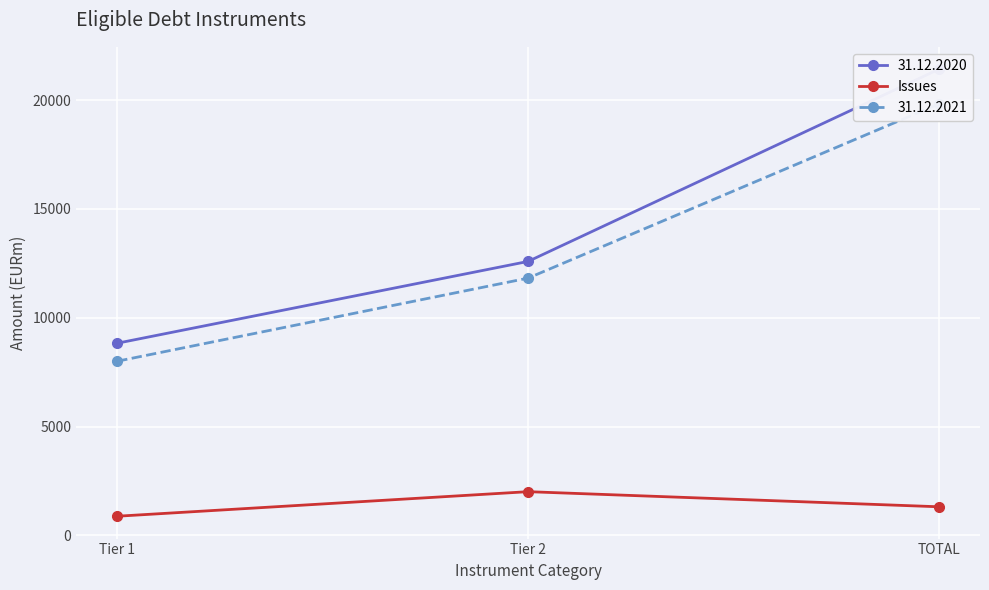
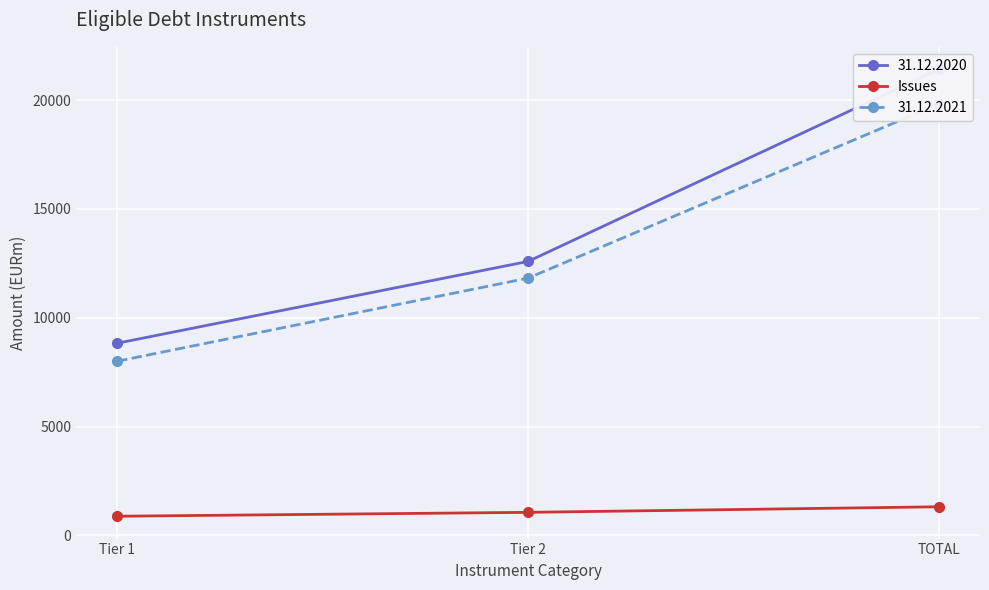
Issues, Tier 2: 2000 -> 1100
